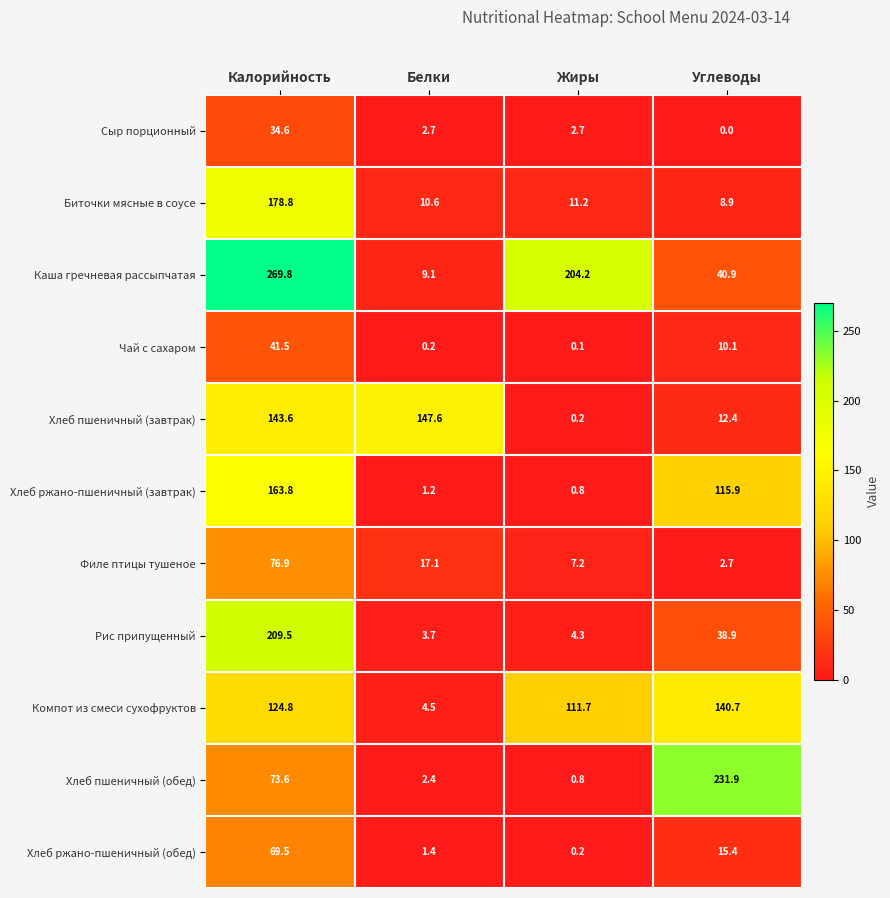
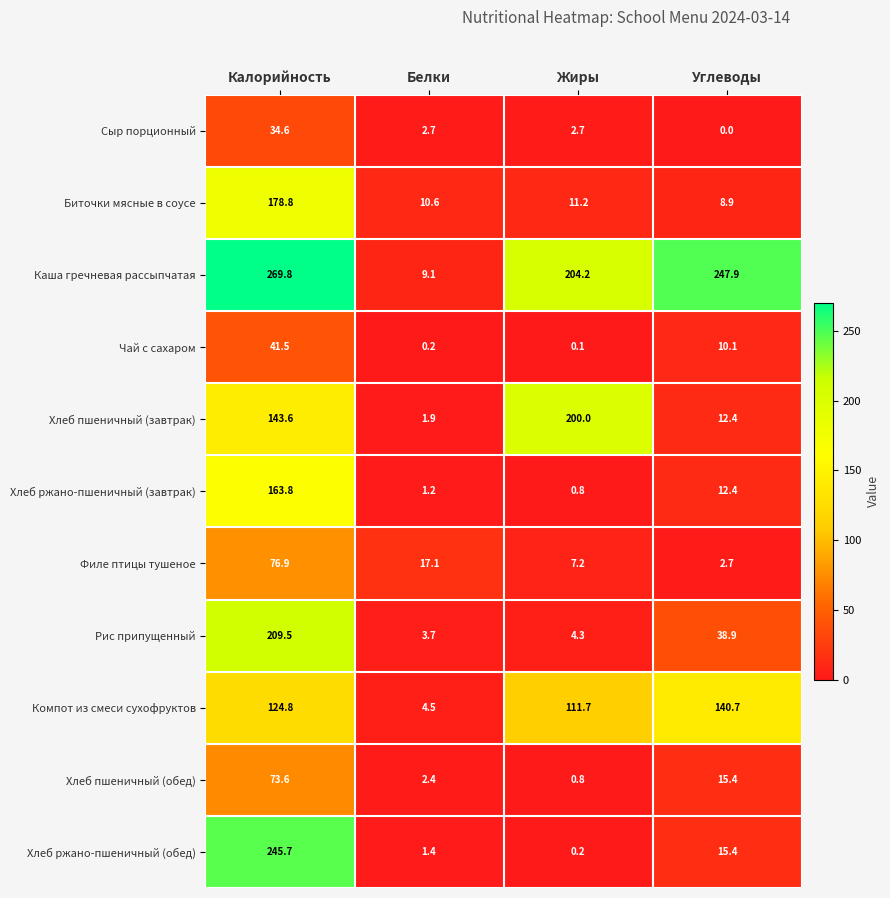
Каша гречневая рассыпчатая, Углеводы: 40.9 -> 247.9
Хлеб пшеничный (завтрак), Белки: 147.6 -> 1.9
Хлеб пшеничный (завтрак), Жиры: 0.2 -> 200.0
Хлеб ржано-пшеничный (завтрак), Углеводы: 115.9 -> 12.4
Хлеб пшеничный (обед), Углеводы: 231.9 -> 15.4
Хлеб ржано-пшеничный (обед), Калорийность: 69.5 -> 245.7
